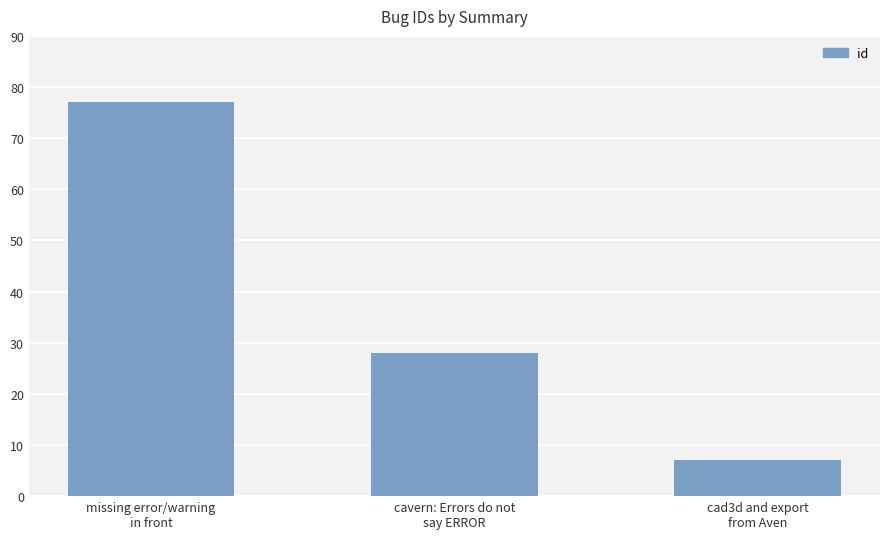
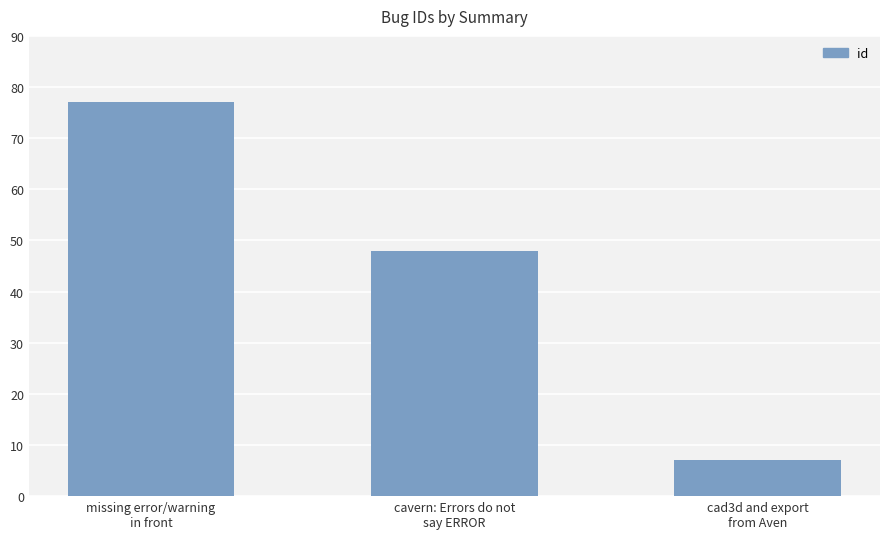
cavern: Errors do not say ERROR: 28 -> 48
